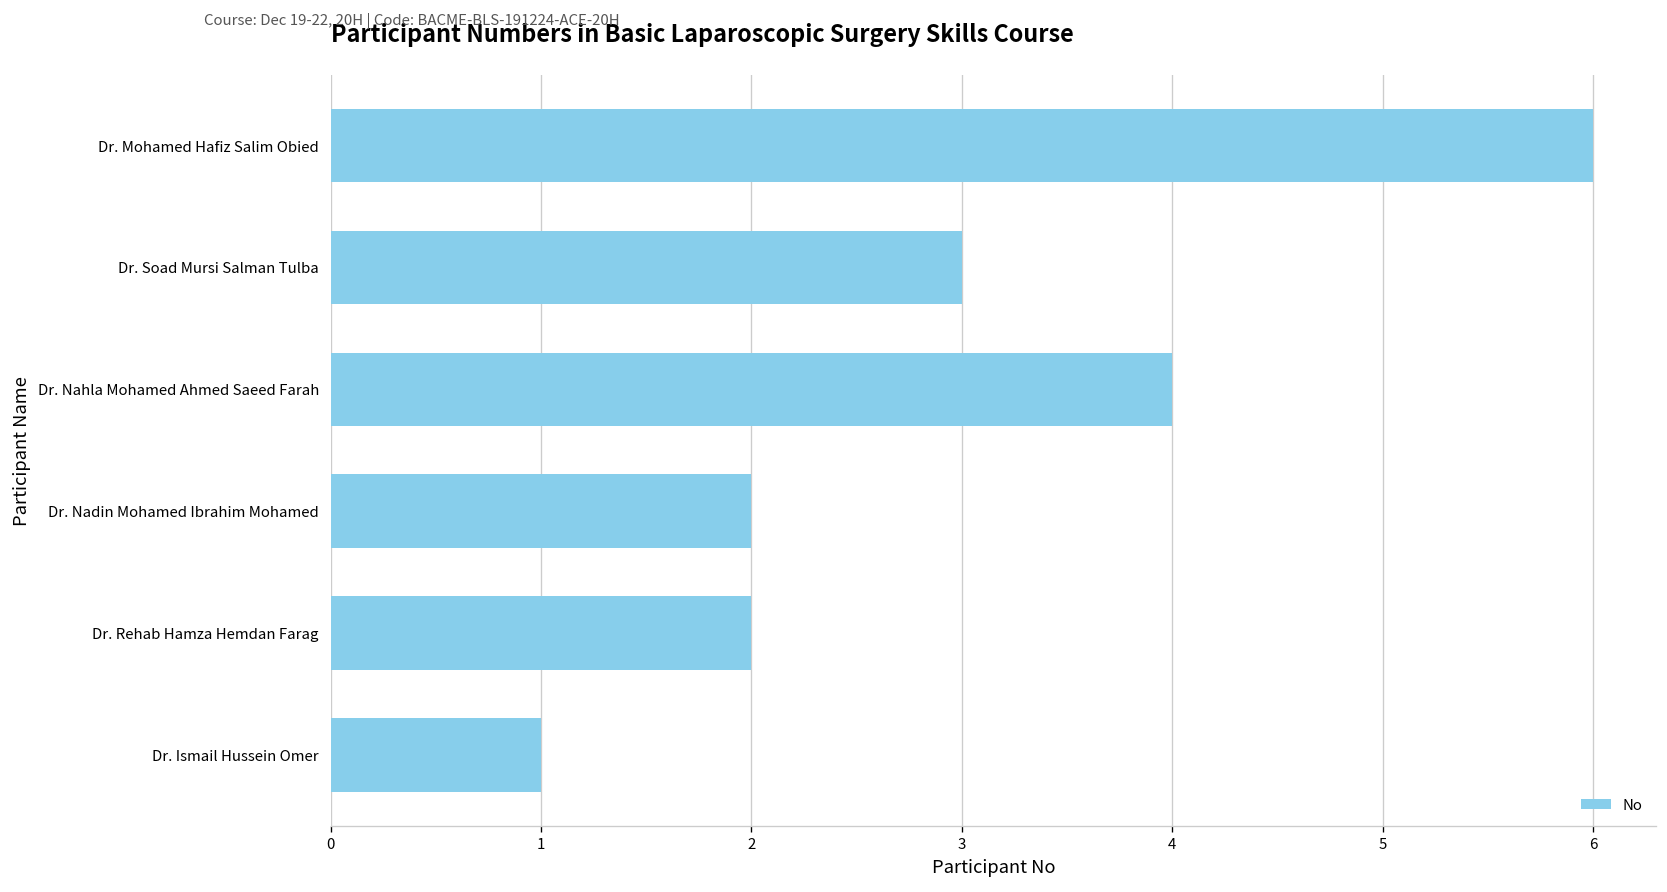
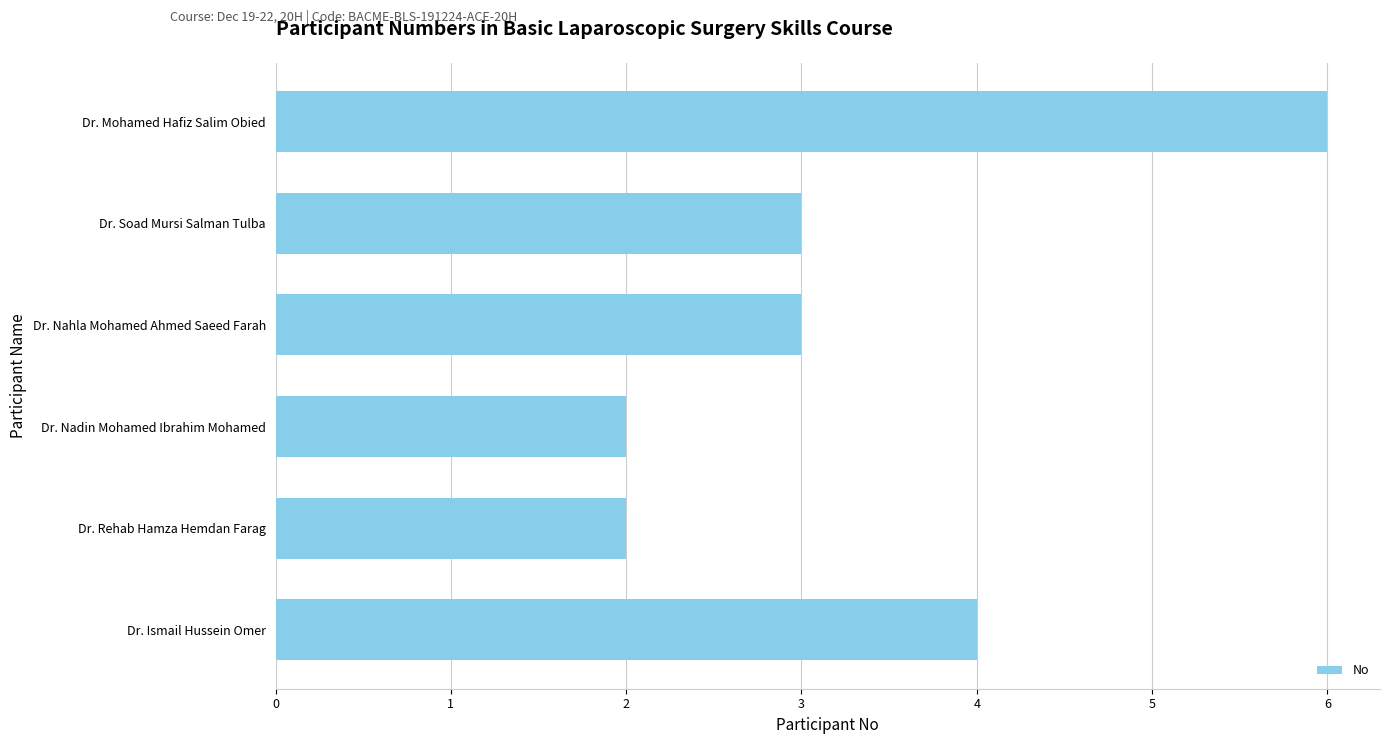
Dr. Nahla Mohamed Ahmed Saeed Farah: 4 -> 3
Dr. Ismail Hussein Omer: 1 -> 4
